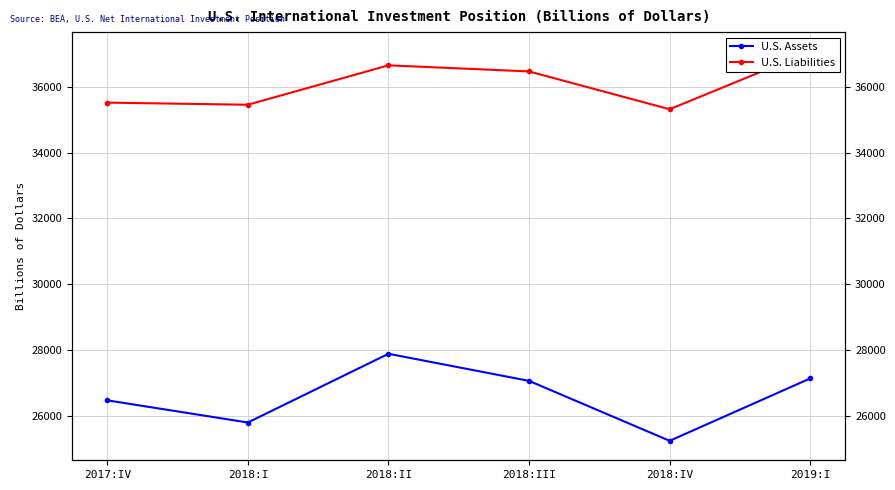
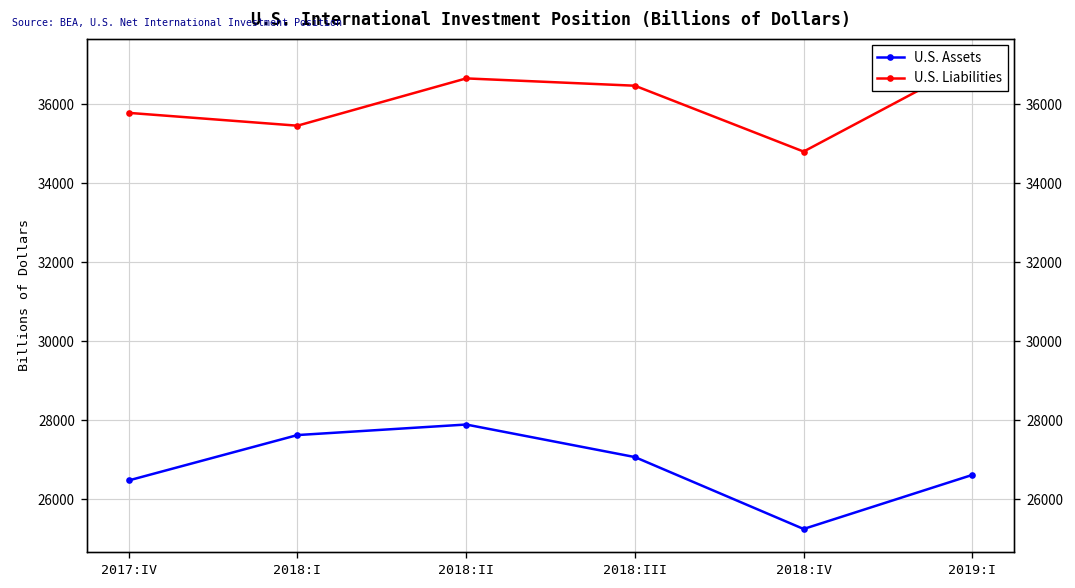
U.S. Liabilities, 2017:IV: 35500 -> 35800
U.S. Assets, 2018:I: 25800 -> 27600
U.S. Liabilities, 2018:IV: 35300 -> 34800
U.S. Assets, 2019:I: 27100 -> 26600
